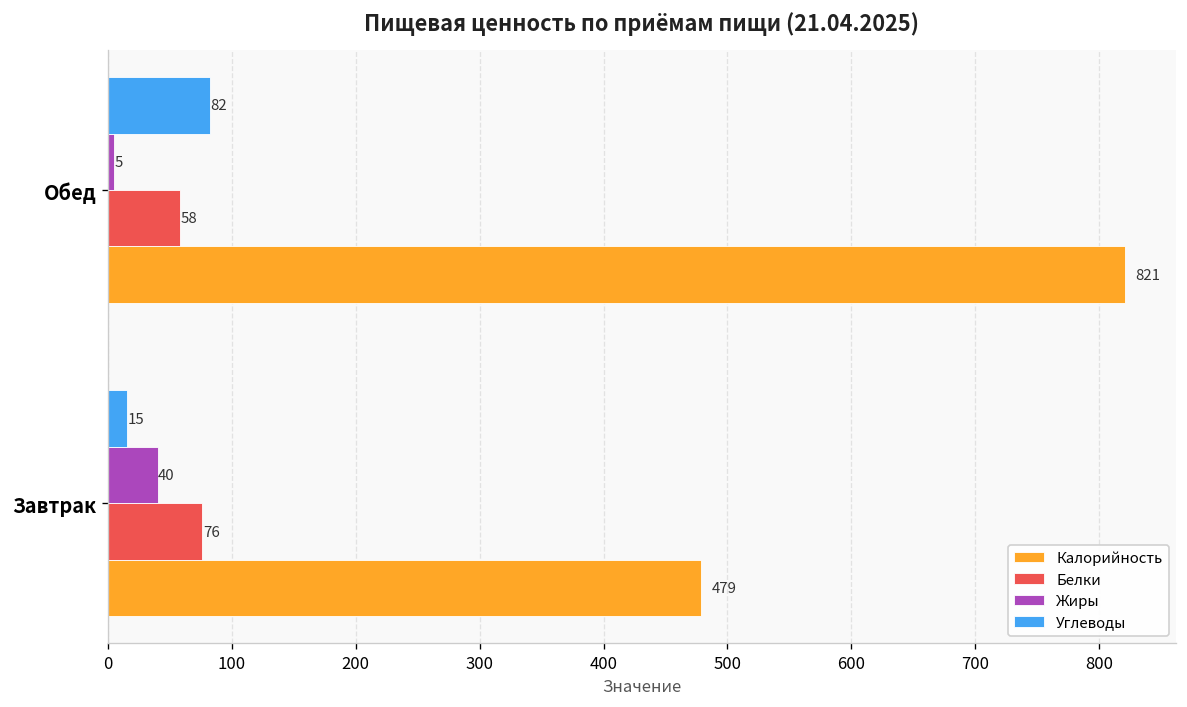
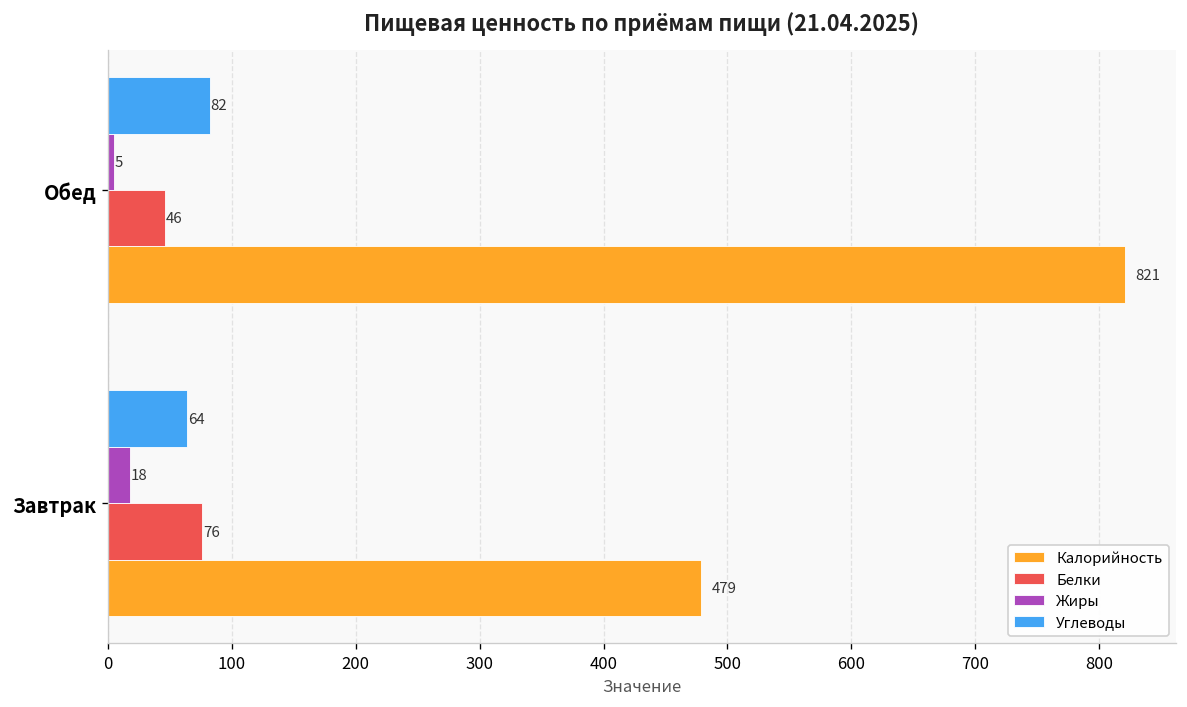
Белки, Обед: 58 -> 46
Углеводы, Завтрак: 15 -> 64
Жиры, Завтрак: 40 -> 18
